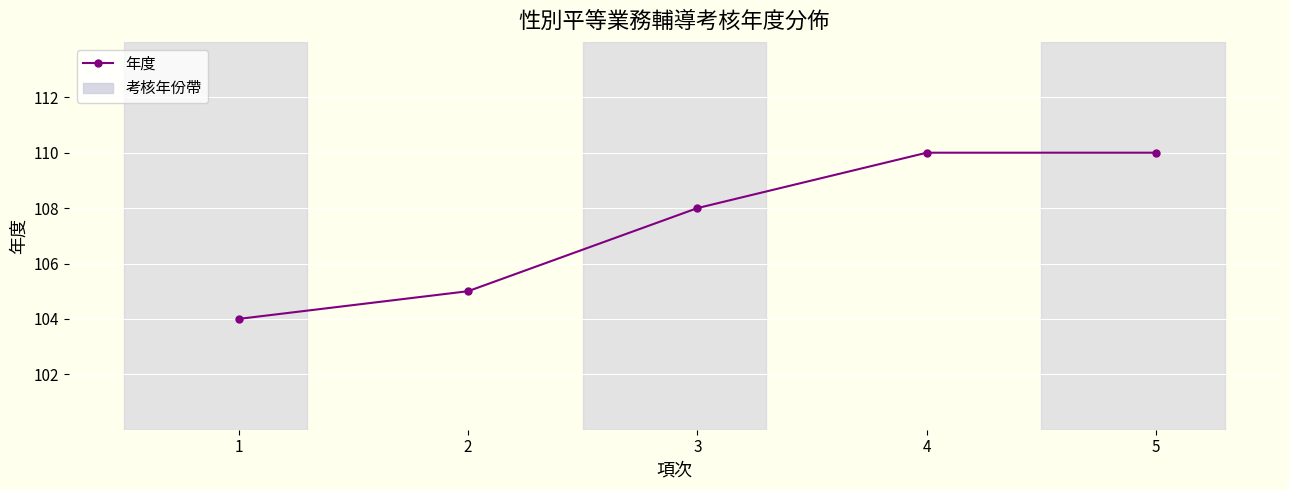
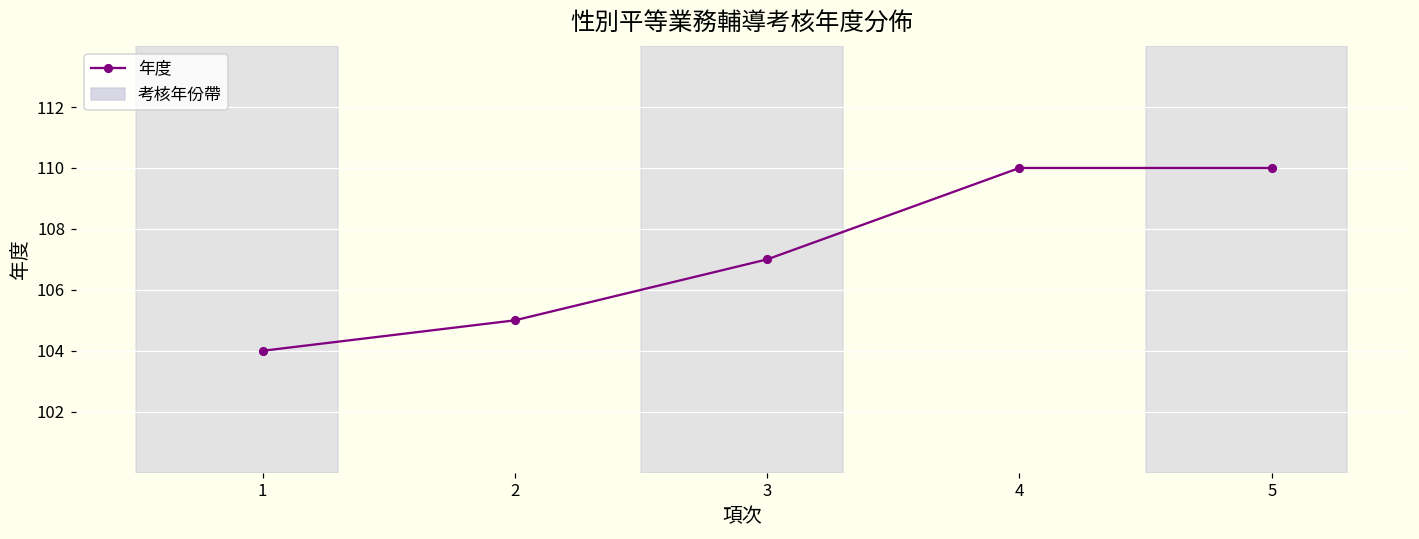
3: 108 -> 107
